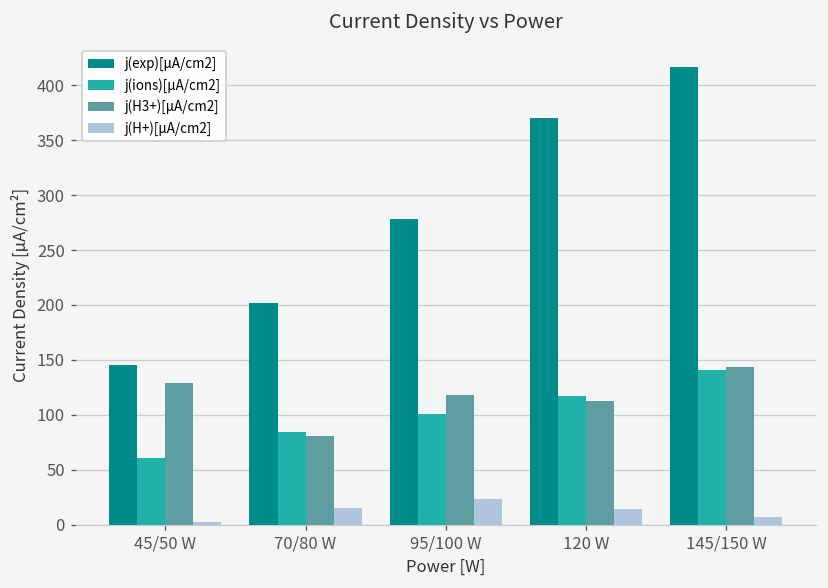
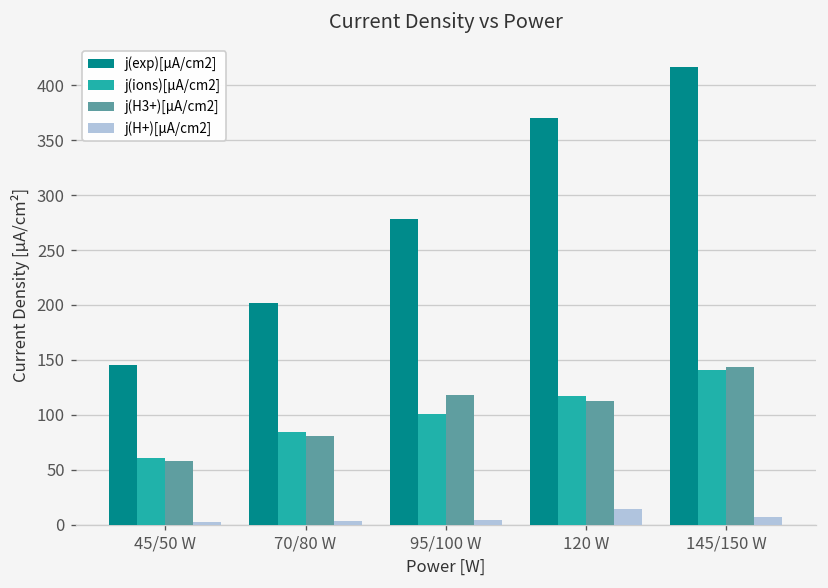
j(H3+)[µA/cm2], 45/50 W: 130 -> 60
j(H+)[µA/cm2], 70/80 W: 20 -> 0
j(H+)[µA/cm2], 95/100 W: 20 -> 0
